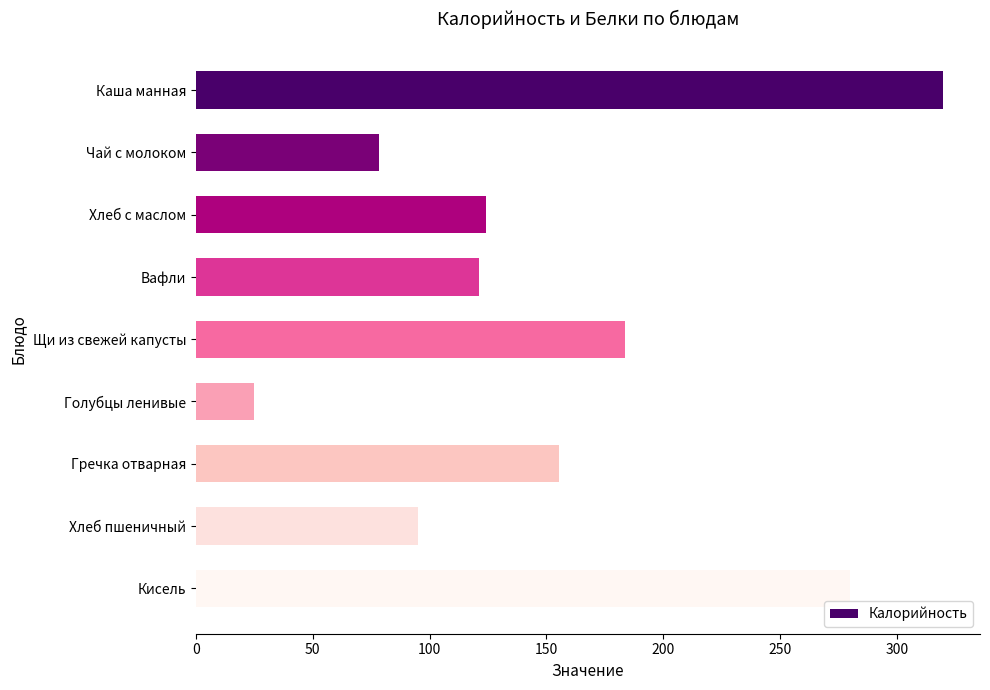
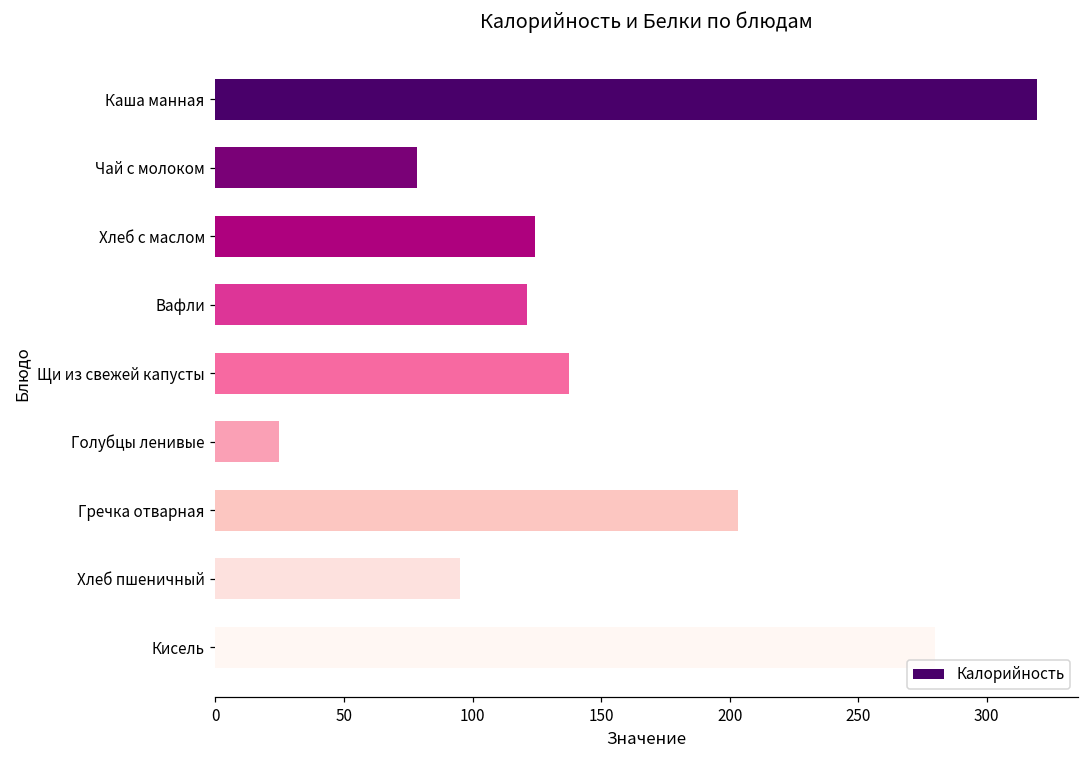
Щи из свежей капусты: 184 -> 138
Гречка отварная: 155 -> 203
